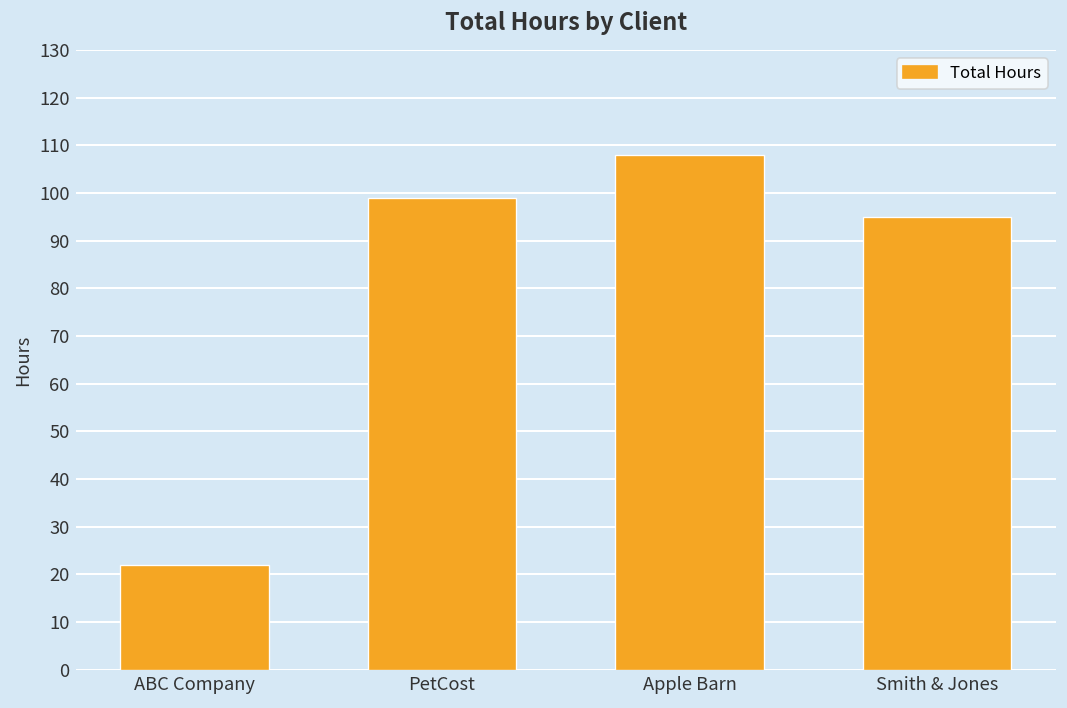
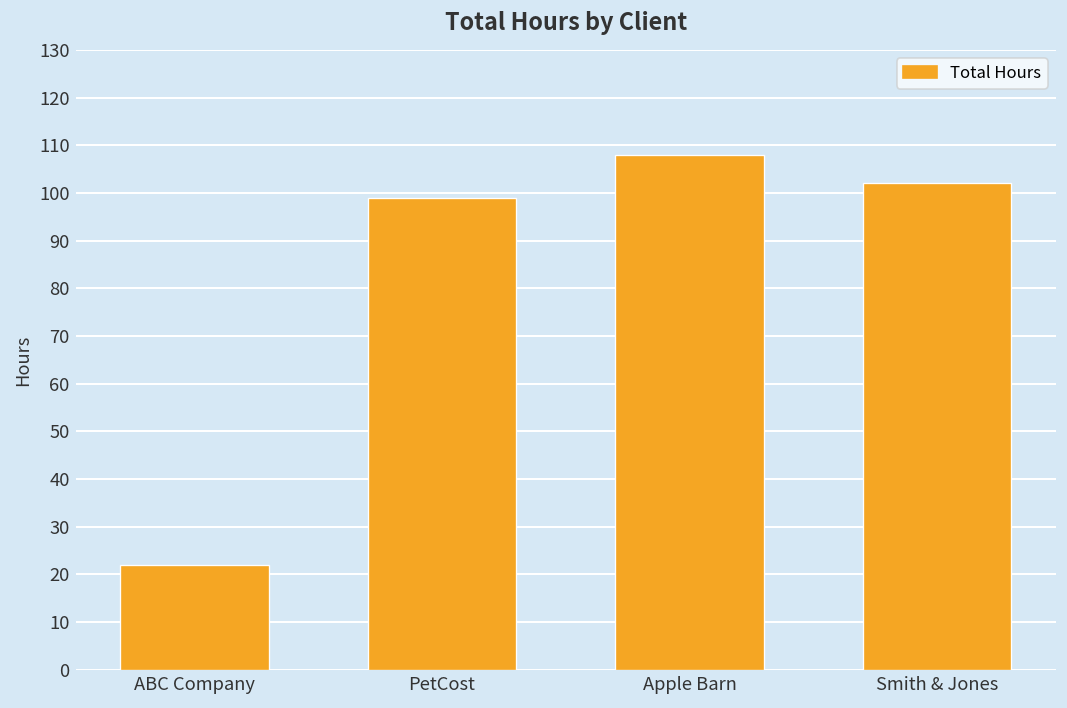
Smith & Jones: 95 -> 102
